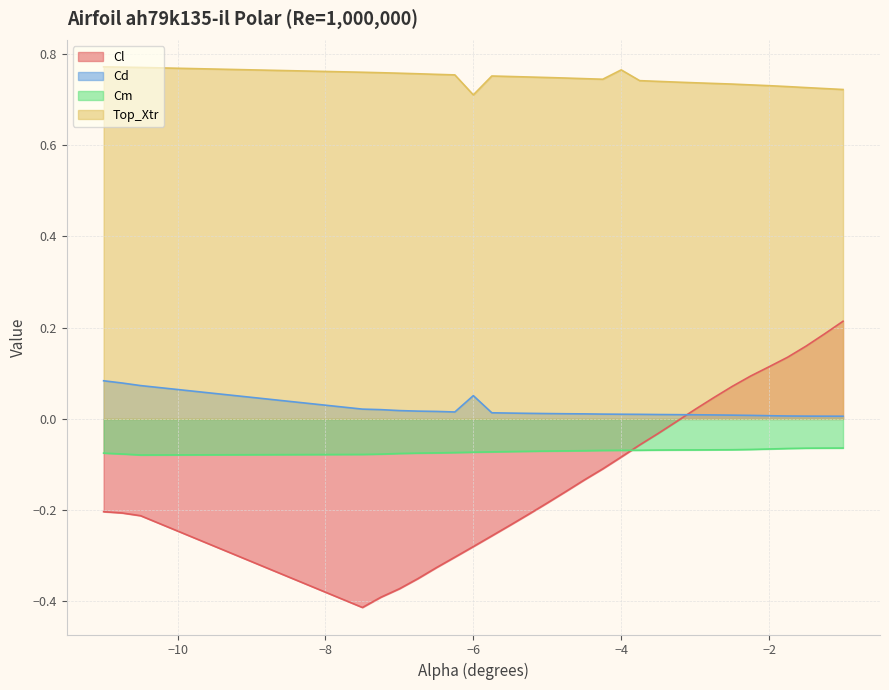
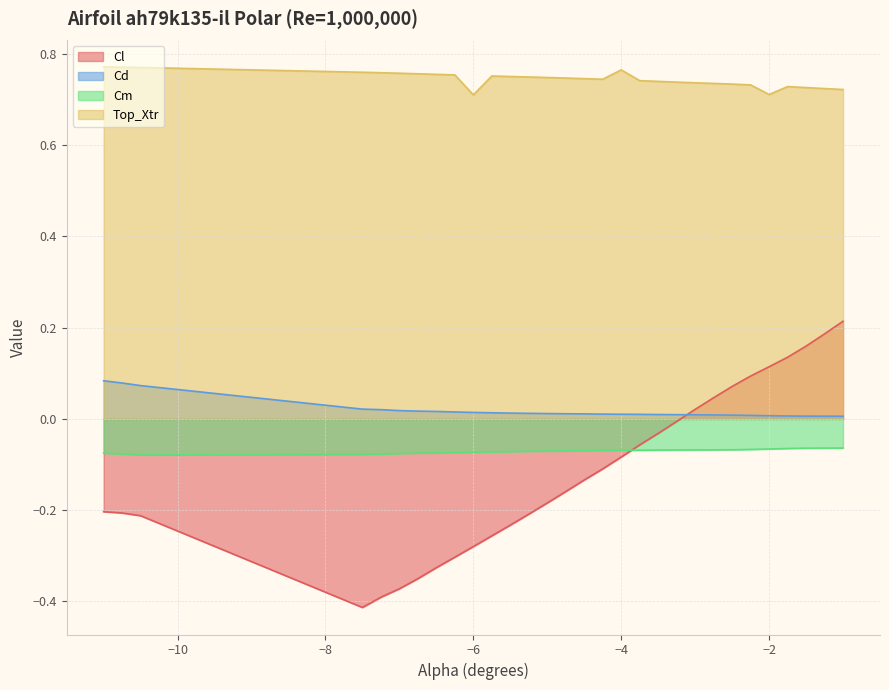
Cd, −6: 0.05 -> 0.01
Top_Xtr, −2: 0.73 -> 0.71
